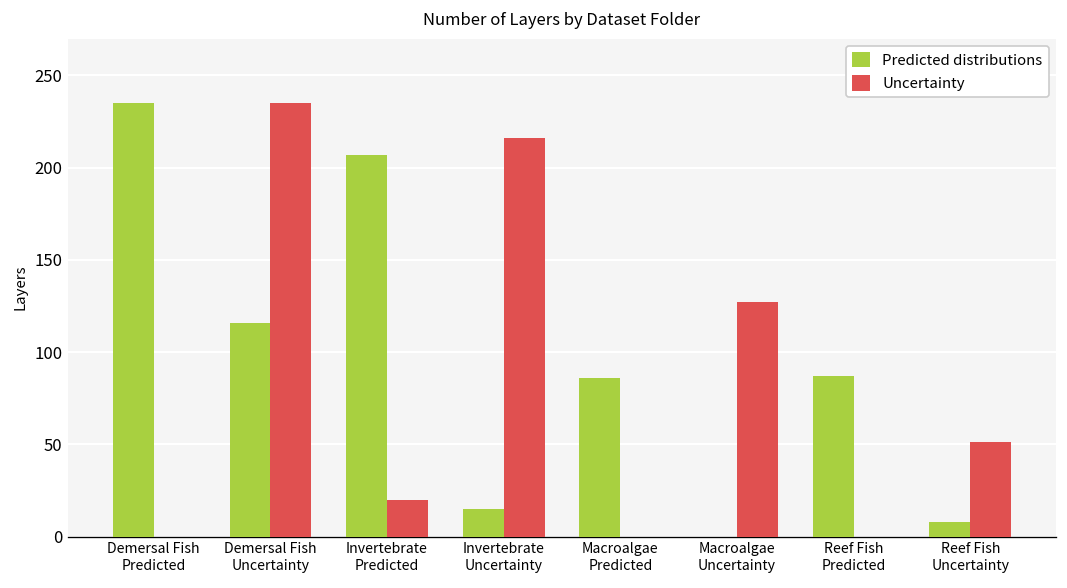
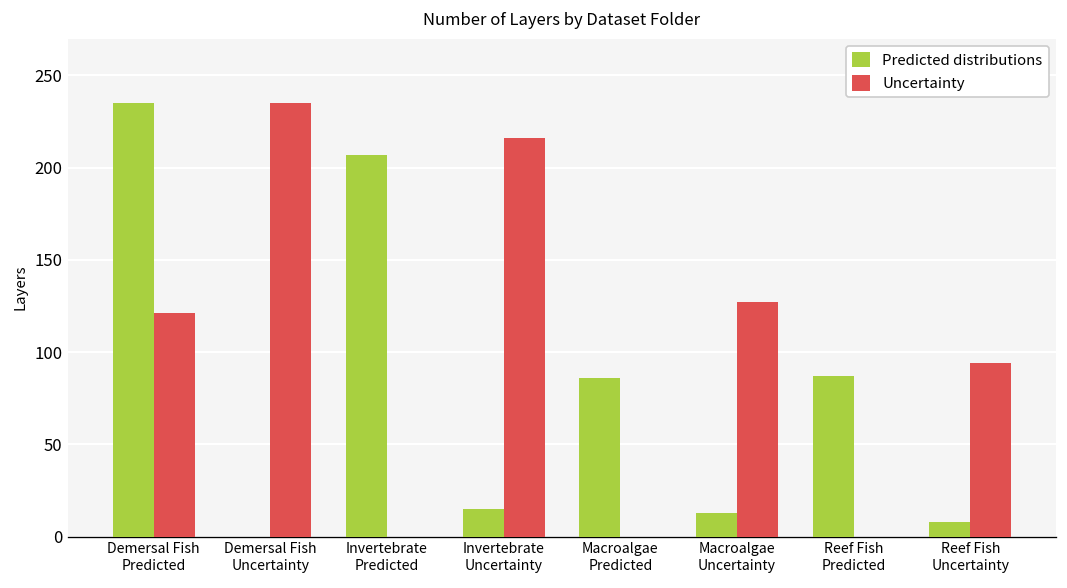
Uncertainty, Demersal Fish Predicted: 0 -> 121
Predicted distributions, Demersal Fish Uncertainty: 116 -> 0
Uncertainty, Invertebrate Predicted: 20 -> 0
Predicted distributions, Macroalgae Uncertainty: 0 -> 13
Uncertainty, Reef Fish Uncertainty: 51 -> 94
